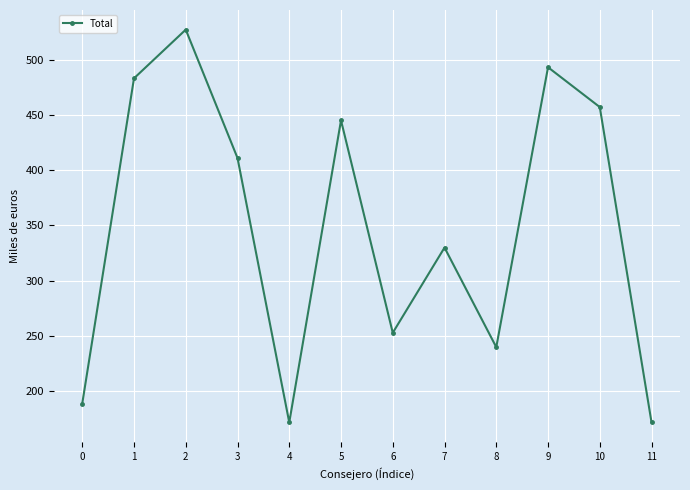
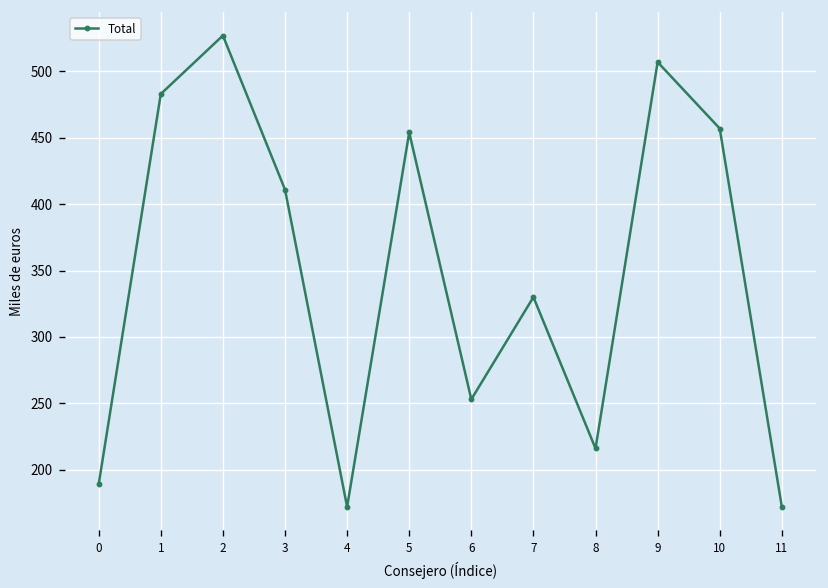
5: 445 -> 454
8: 240 -> 216
9: 493 -> 507
